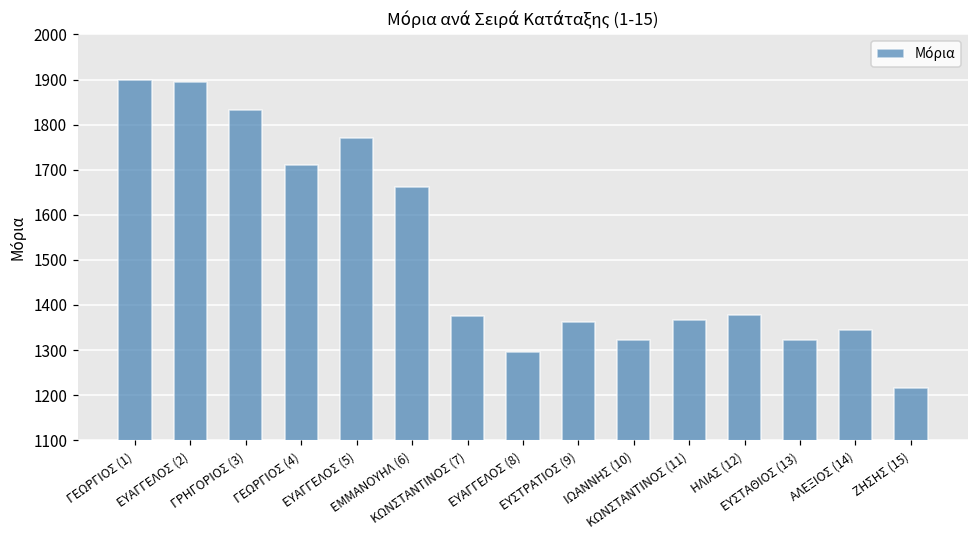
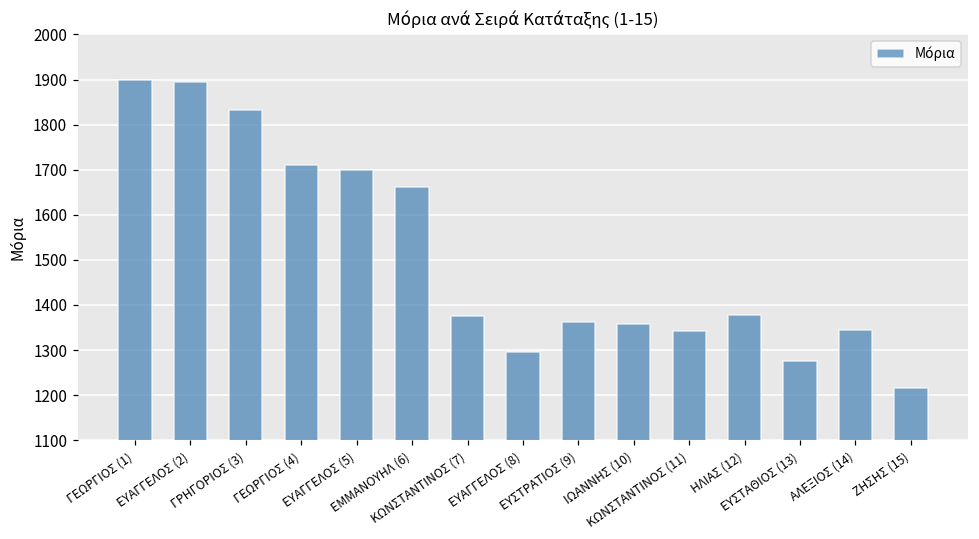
ΕΥΑΓΓΕΛΟΣ (5): 1770 -> 1700
ΙΩΑΝΝΗΣ (10): 1320 -> 1360
ΚΩΝΣΤΑΝΤΙΝΟΣ (11): 1370 -> 1340
ΕΥΣΤΑΘΙΟΣ (13): 1320 -> 1280
